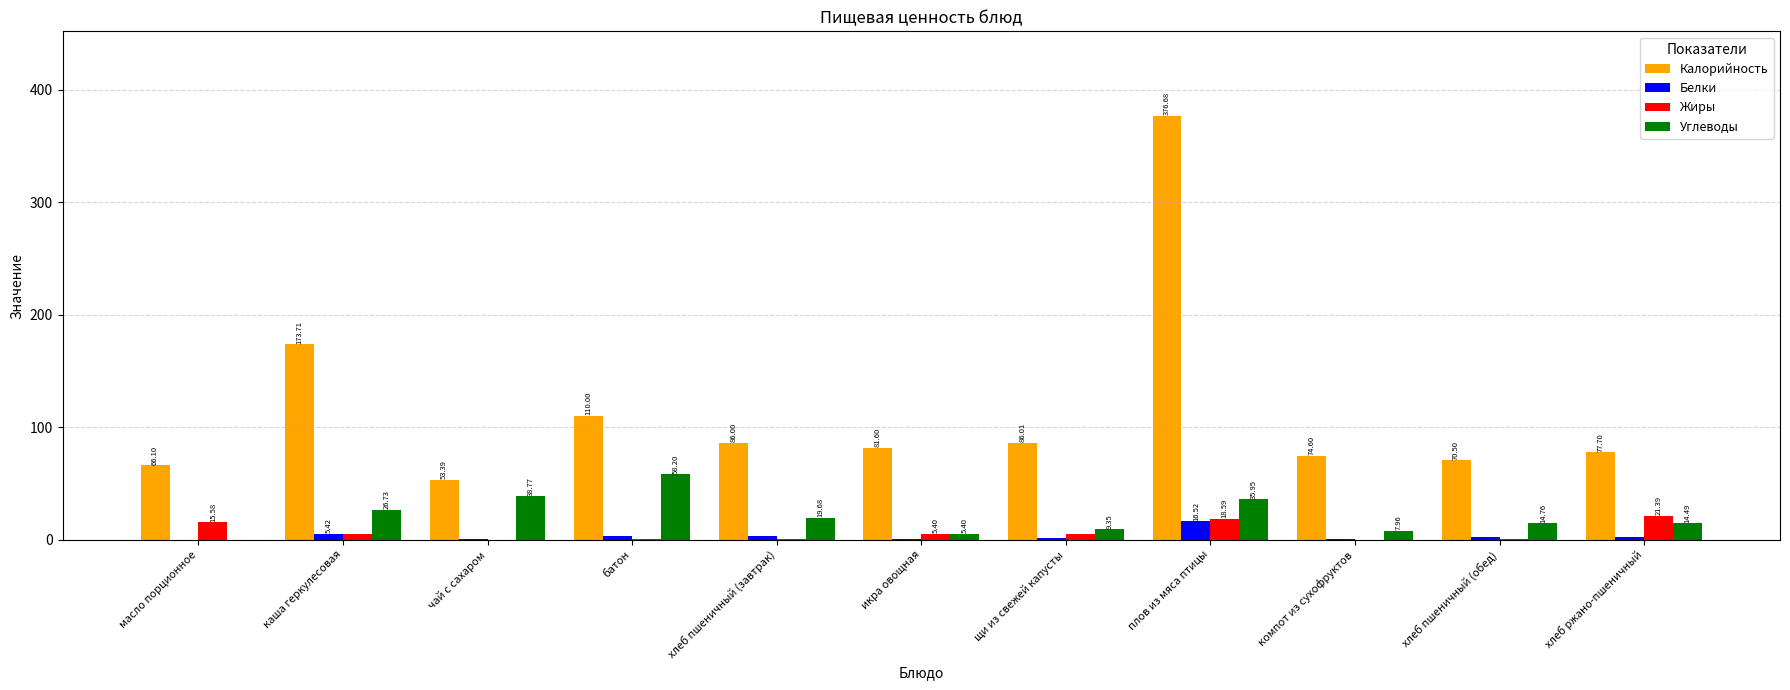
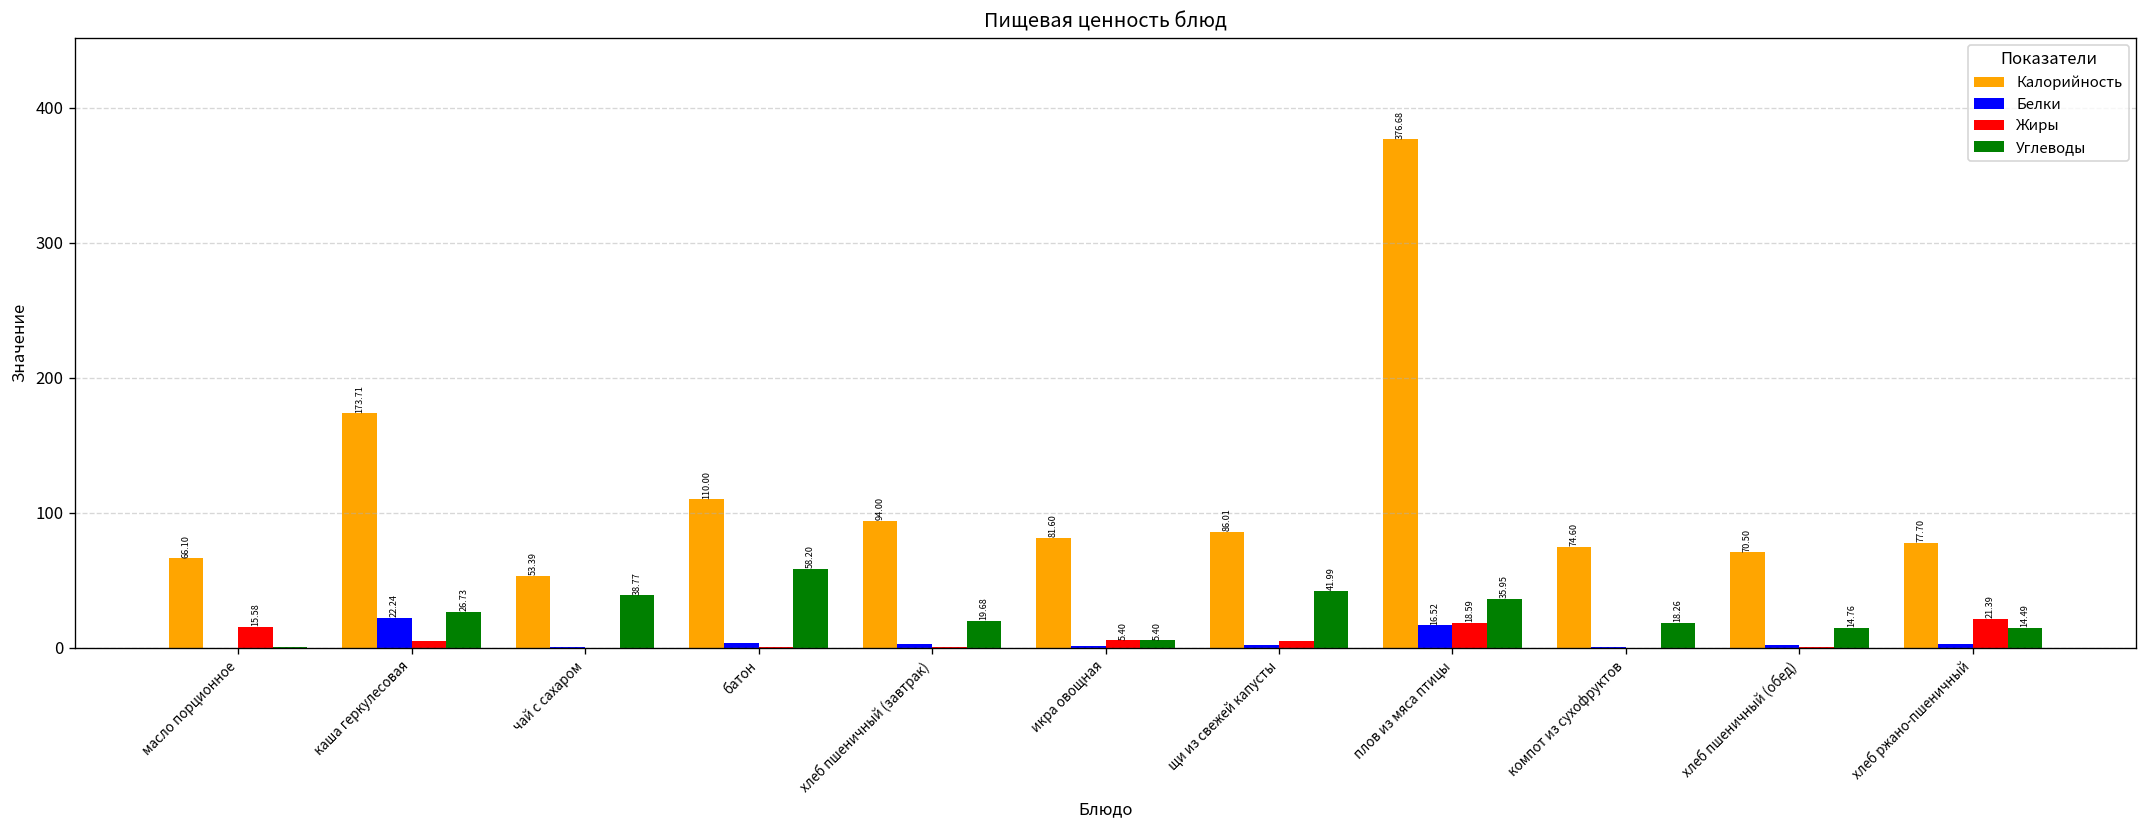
Белки, каша геркулесовая: 5.42 -> 22.24
Калорийность, хлеб пшеничный (завтрак): 86.00 -> 94.00
Углеводы, щи из свежей капусты: 9.35 -> 41.99
Углеводы, компот из сухофруктов: 7.96 -> 18.26
